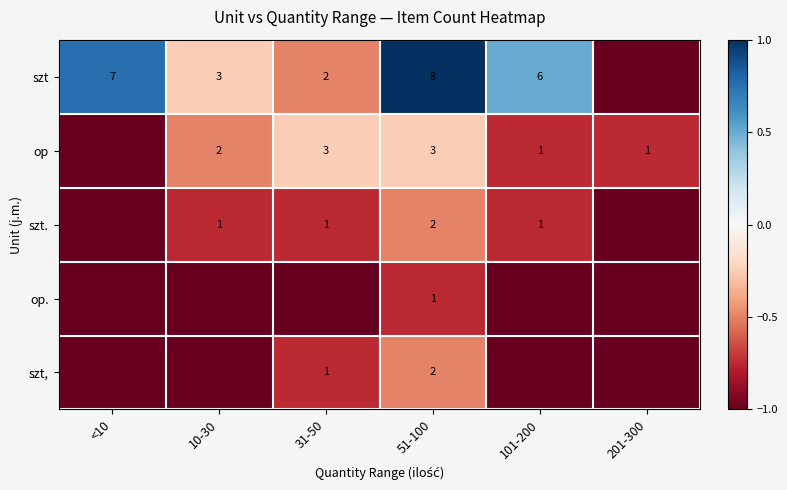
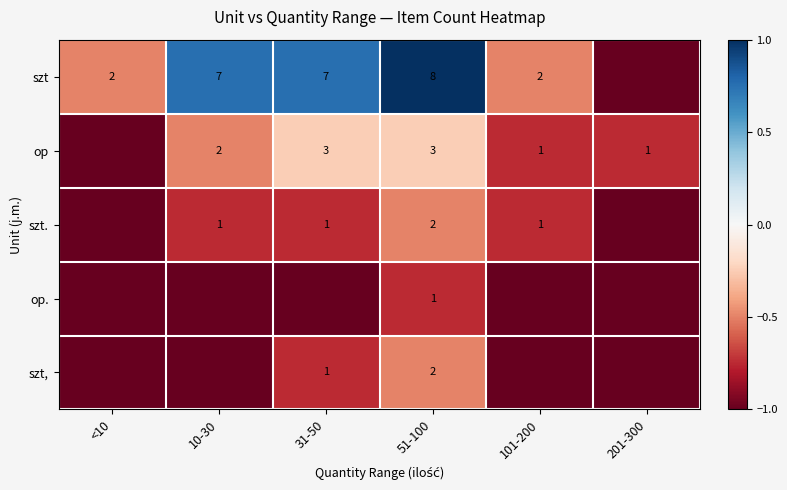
szt, <10: 7 -> 2
szt, 10-30: 3 -> 7
szt, 31-50: 2 -> 7
szt, 101-200: 6 -> 2
